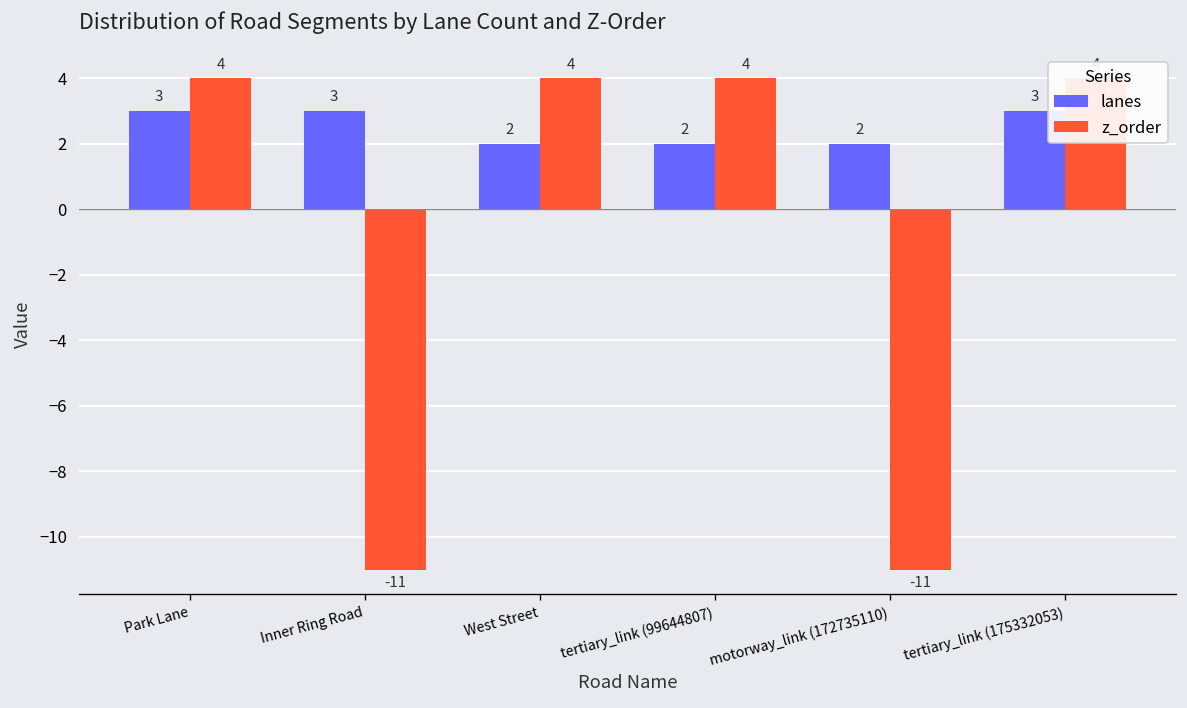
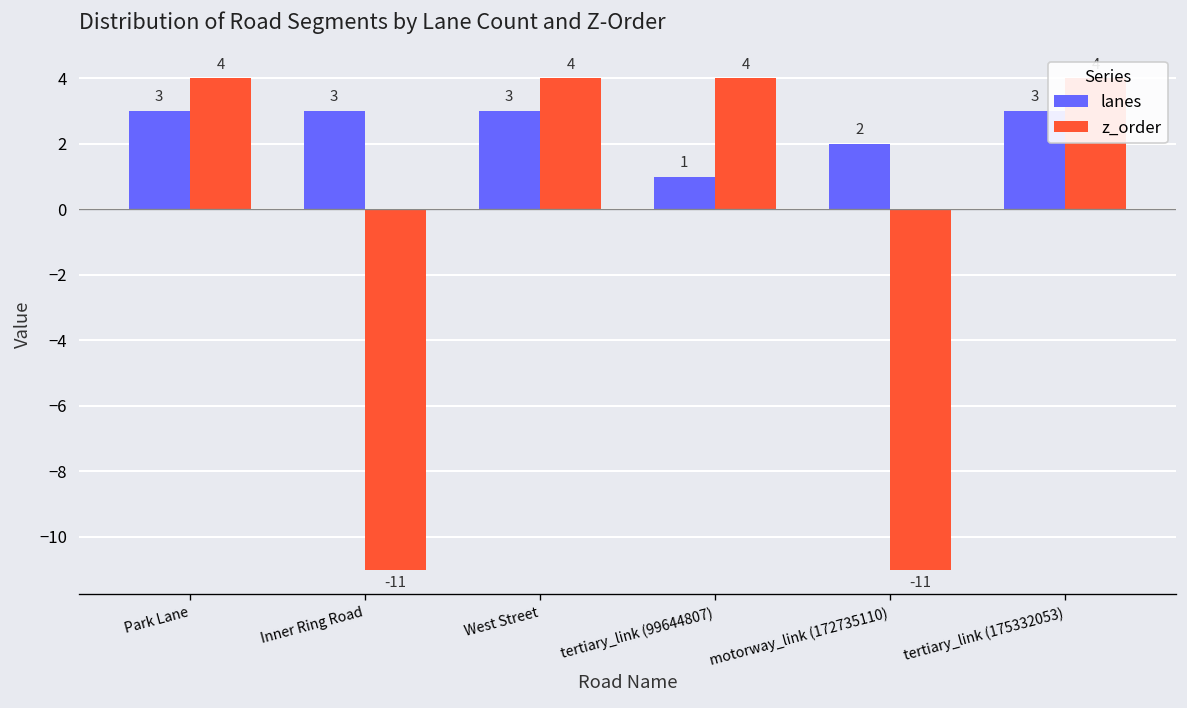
lanes, West Street: 2 -> 3
lanes, tertiary_link (99644807): 2 -> 1
